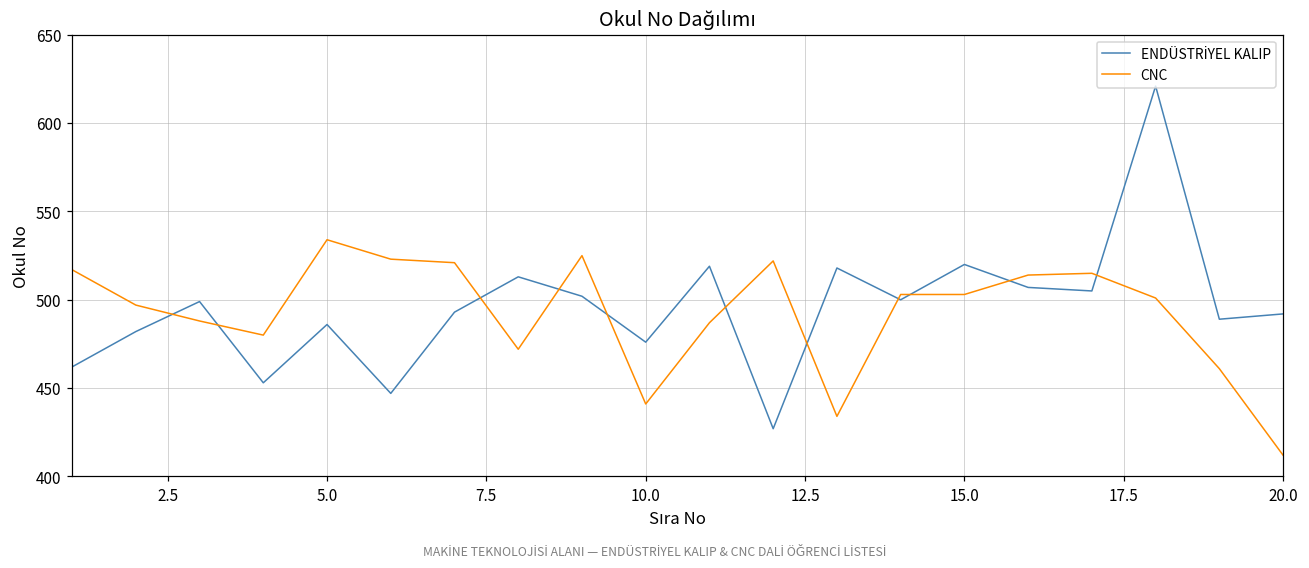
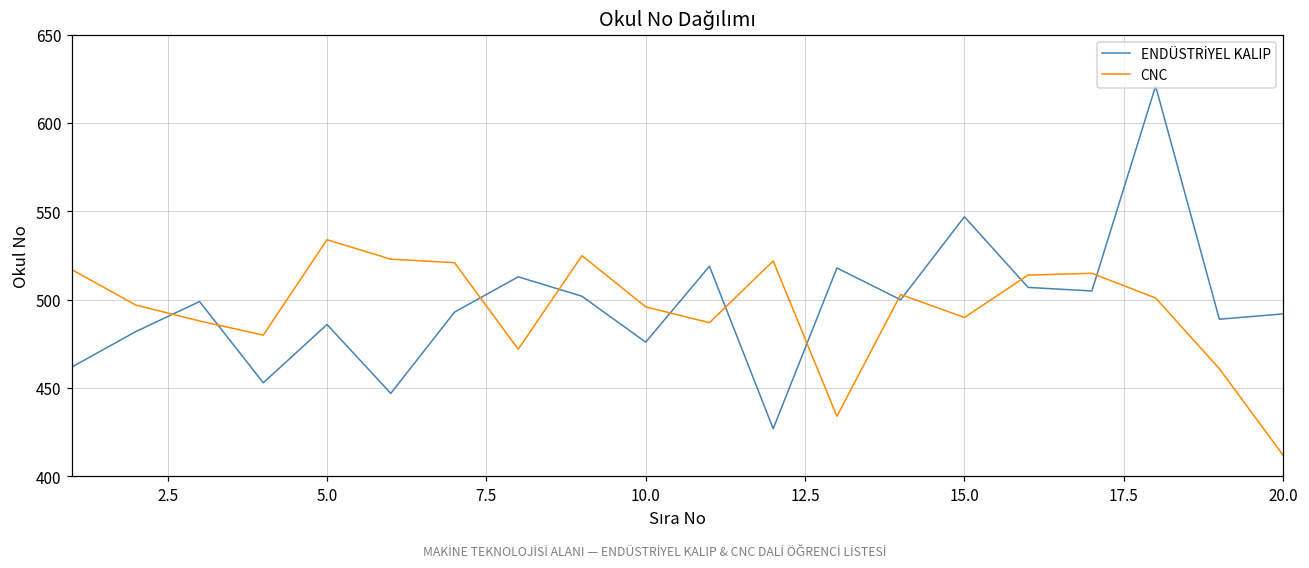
CNC, 10.0: 441 -> 496
ENDÜSTRİYEL KALIP, 15.0: 520 -> 547
CNC, 15.0: 503 -> 490
